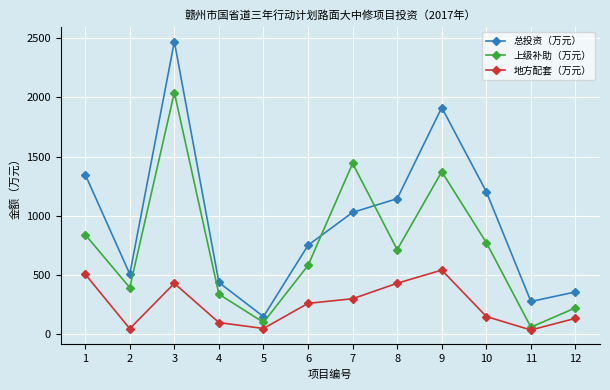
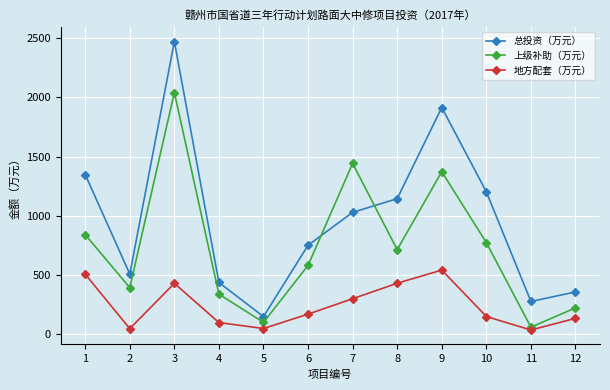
地方配套（万元）, 6: 260 -> 170
